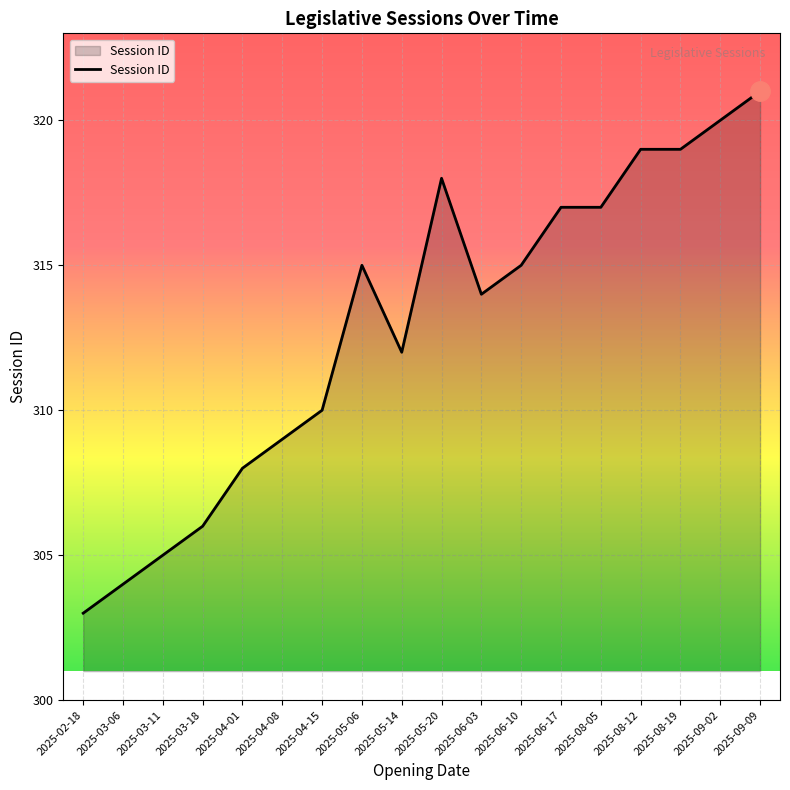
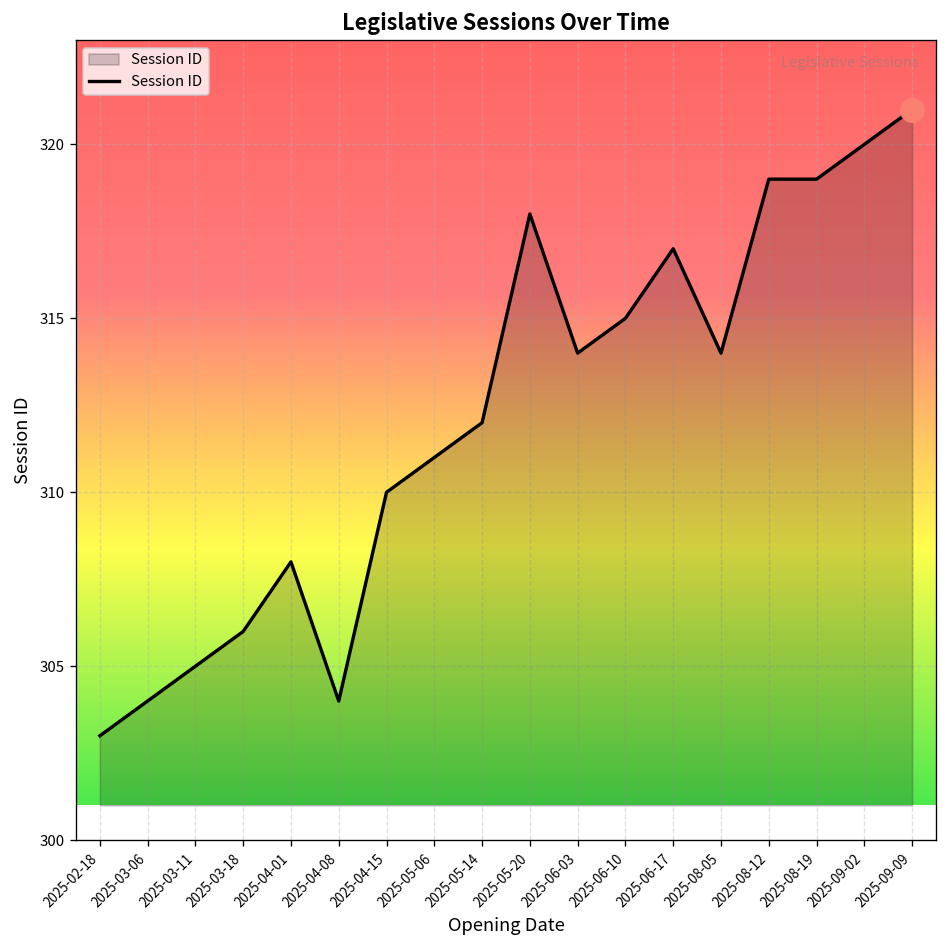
Session ID, 2025-04-08: 309 -> 304
Session ID, 2025-05-06: 315 -> 311
Session ID, 2025-08-05: 317 -> 314
